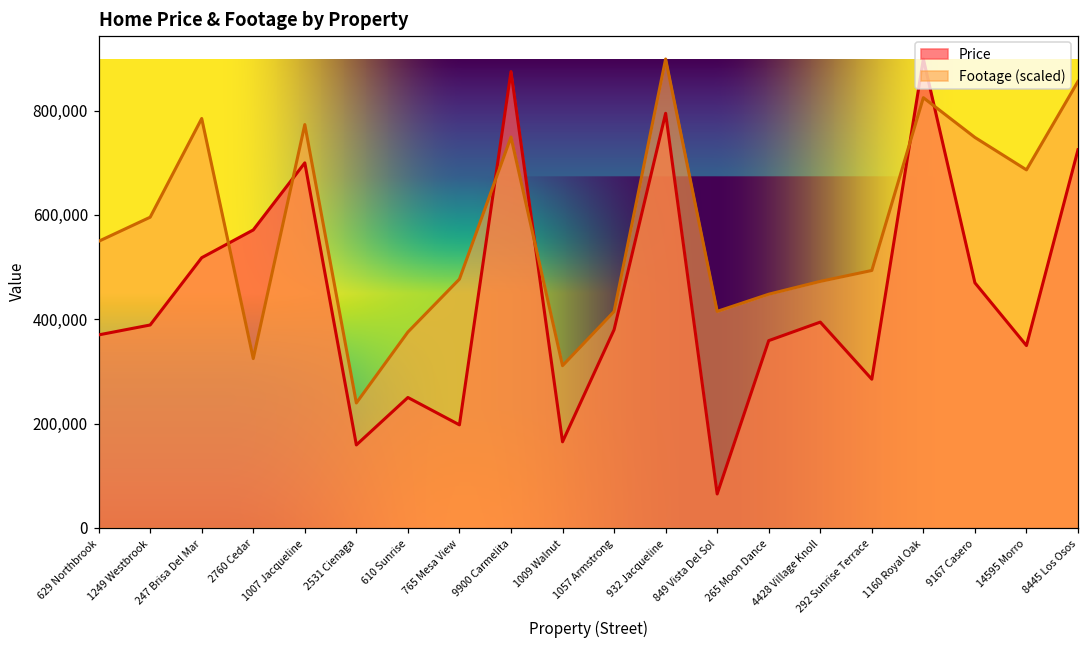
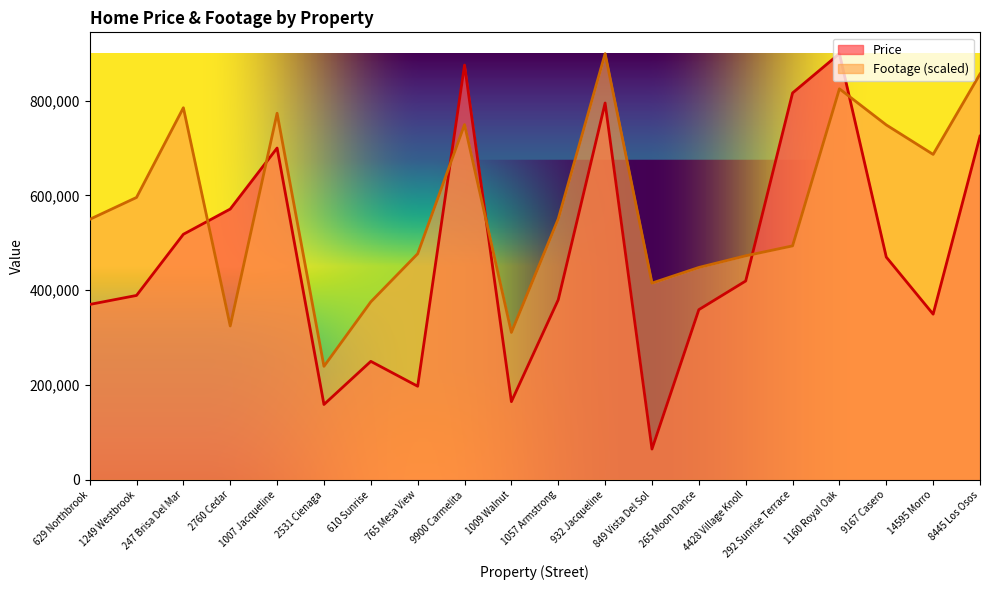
Footage (scaled), 1057 Armstrong: 410,000 -> 550,000
Price, 4428 Village Knoll: 390,000 -> 420,000
Price, 292 Sunrise Terrace: 290,000 -> 820,000
